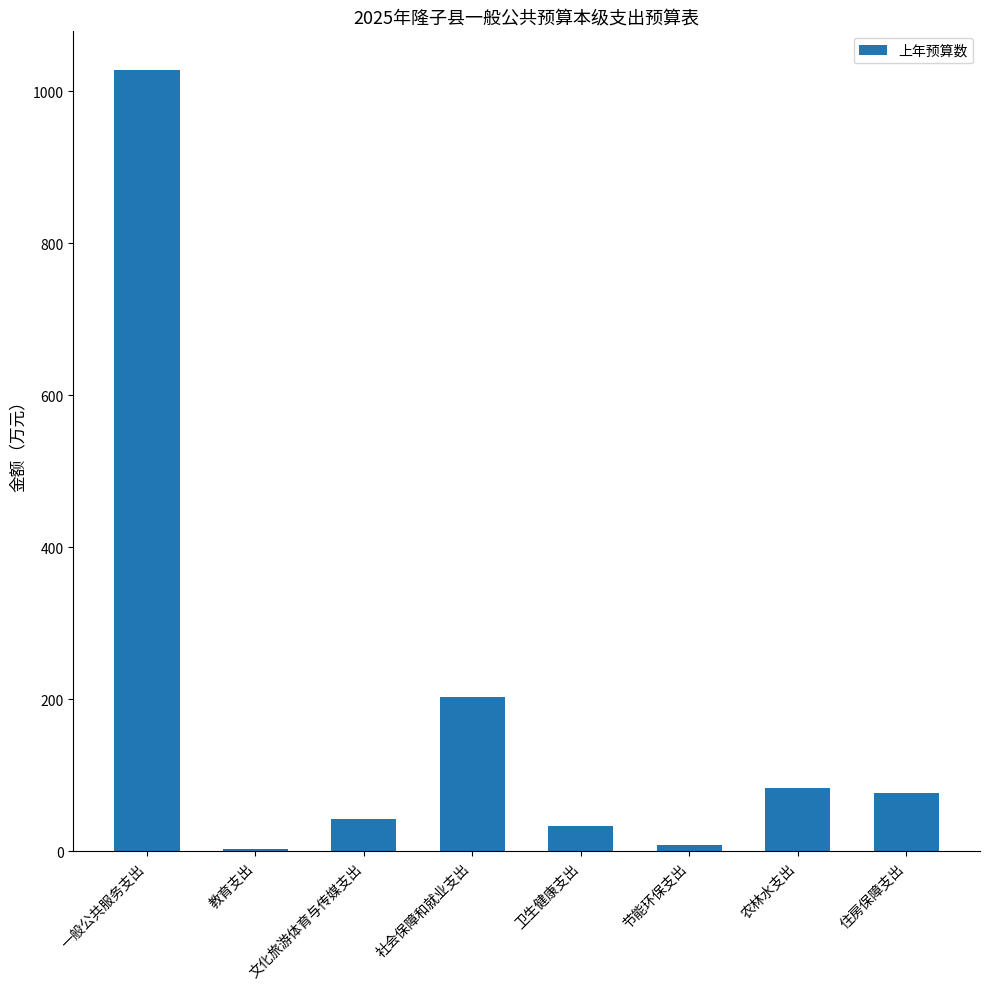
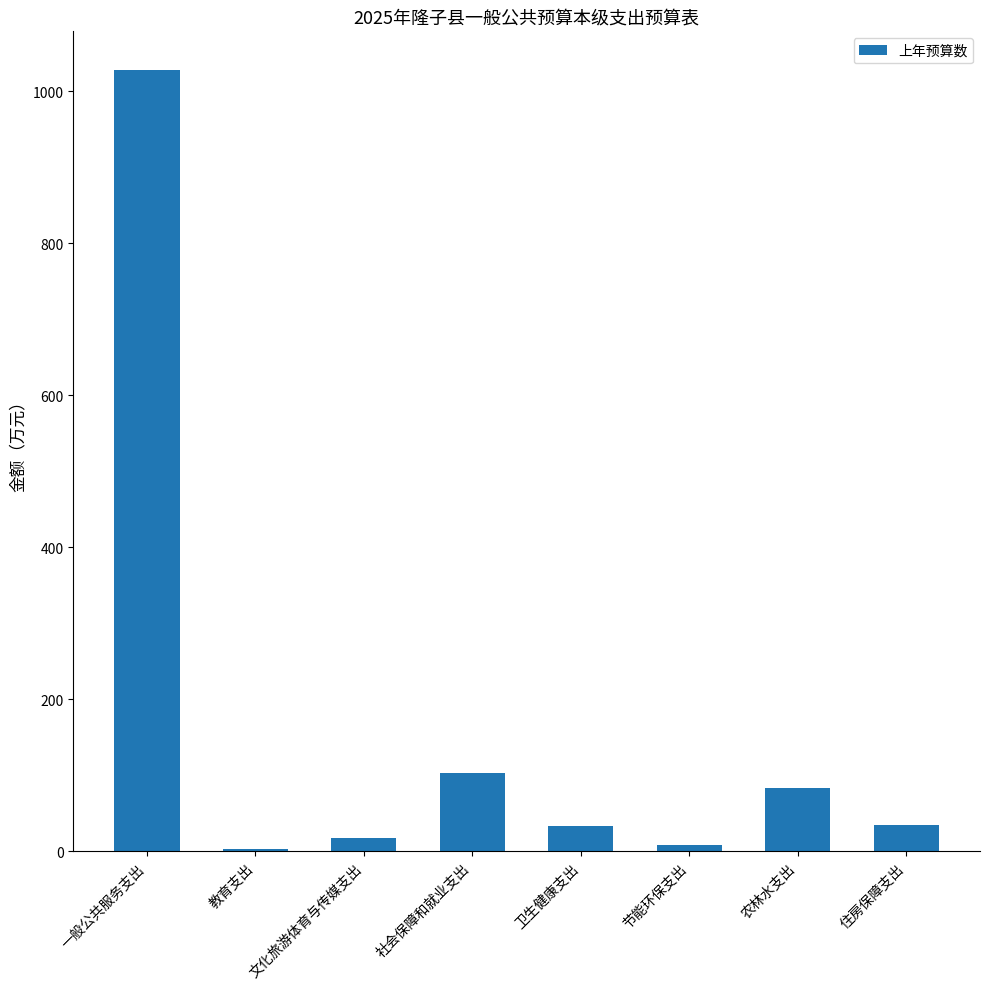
文化旅游体育与传媒支出: 40 -> 20
社会保障和就业支出: 200 -> 100
住房保障支出: 80 -> 40
